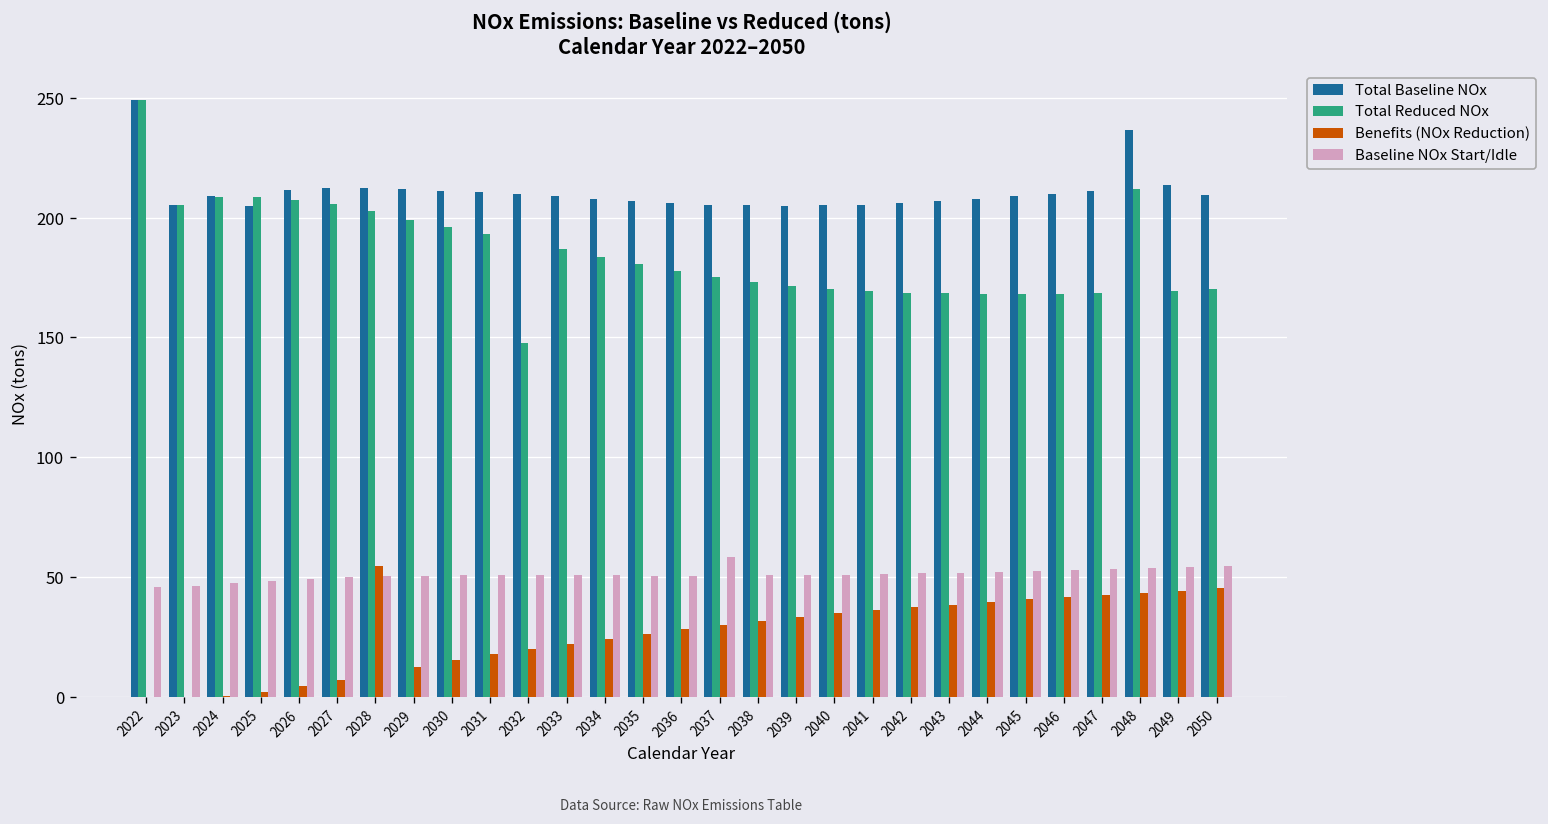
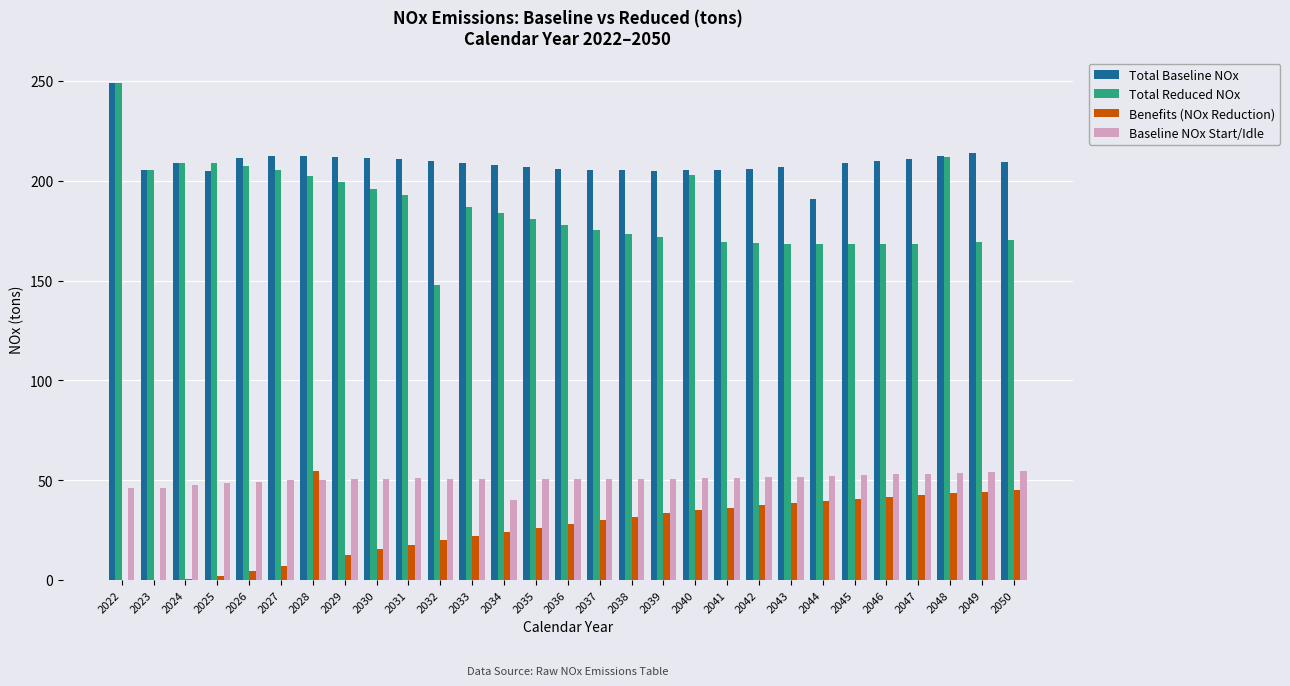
Baseline NOx Start/Idle, 2034: 51 -> 40
Baseline NOx Start/Idle, 2037: 58 -> 51
Total Reduced NOx, 2040: 170 -> 203
Total Baseline NOx, 2044: 208 -> 191
Total Baseline NOx, 2048: 237 -> 212
